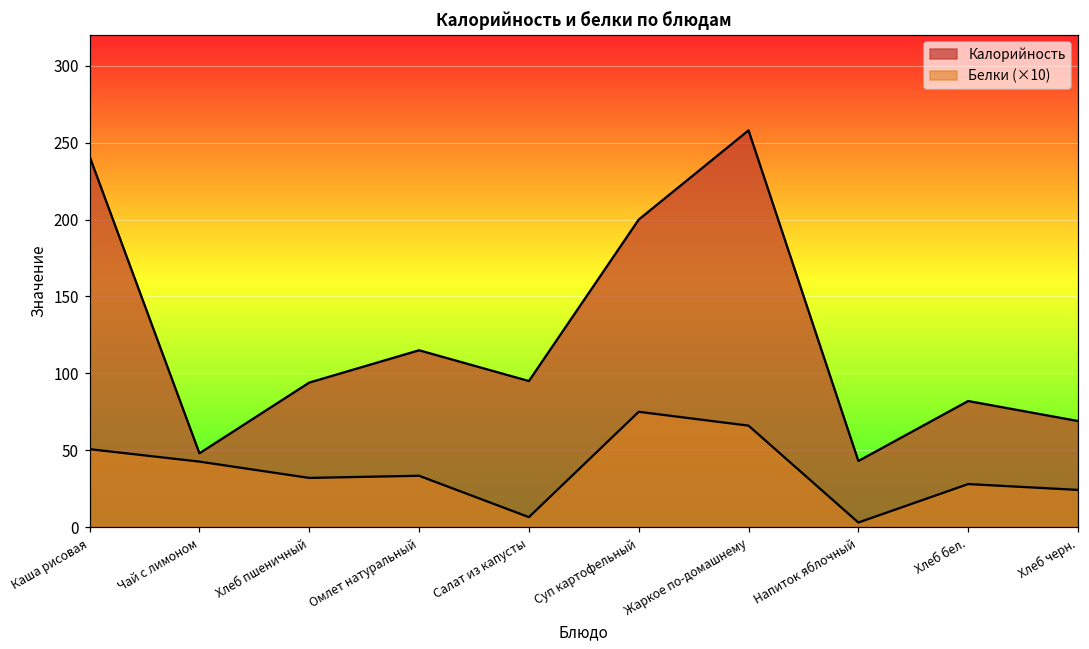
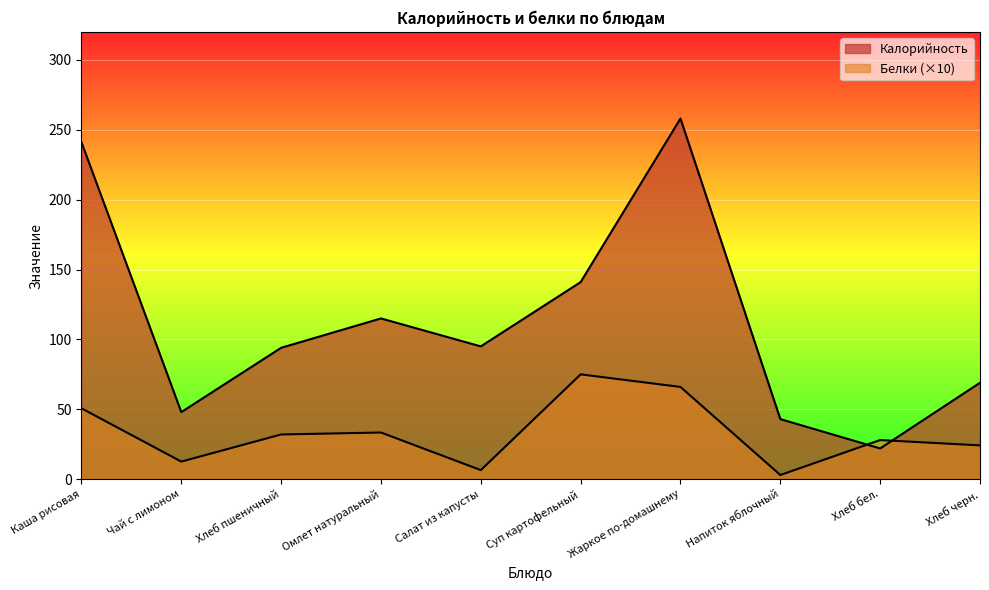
Белки (×10), Чай с лимоном: 43 -> 13
Калорийность, Суп картофельный: 200 -> 141
Калорийность, Хлеб бел.: 82 -> 22
